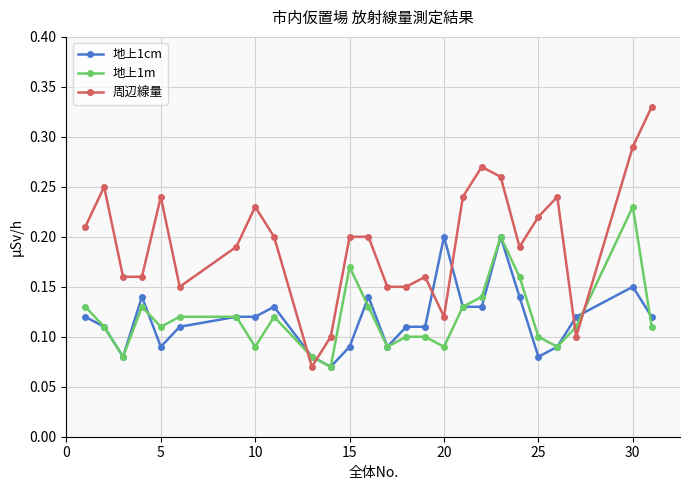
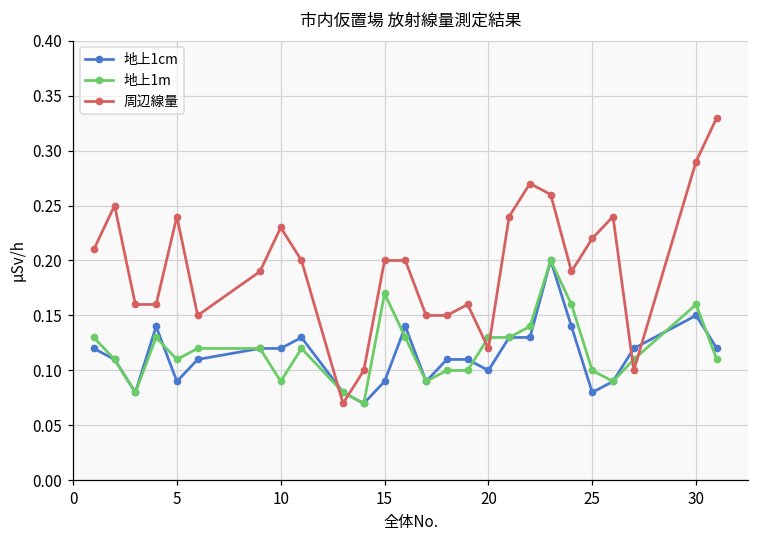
地上1cm, 20: 0.2 -> 0.1
地上1m, 20: 0.09 -> 0.13
地上1m, 30: 0.23 -> 0.16
